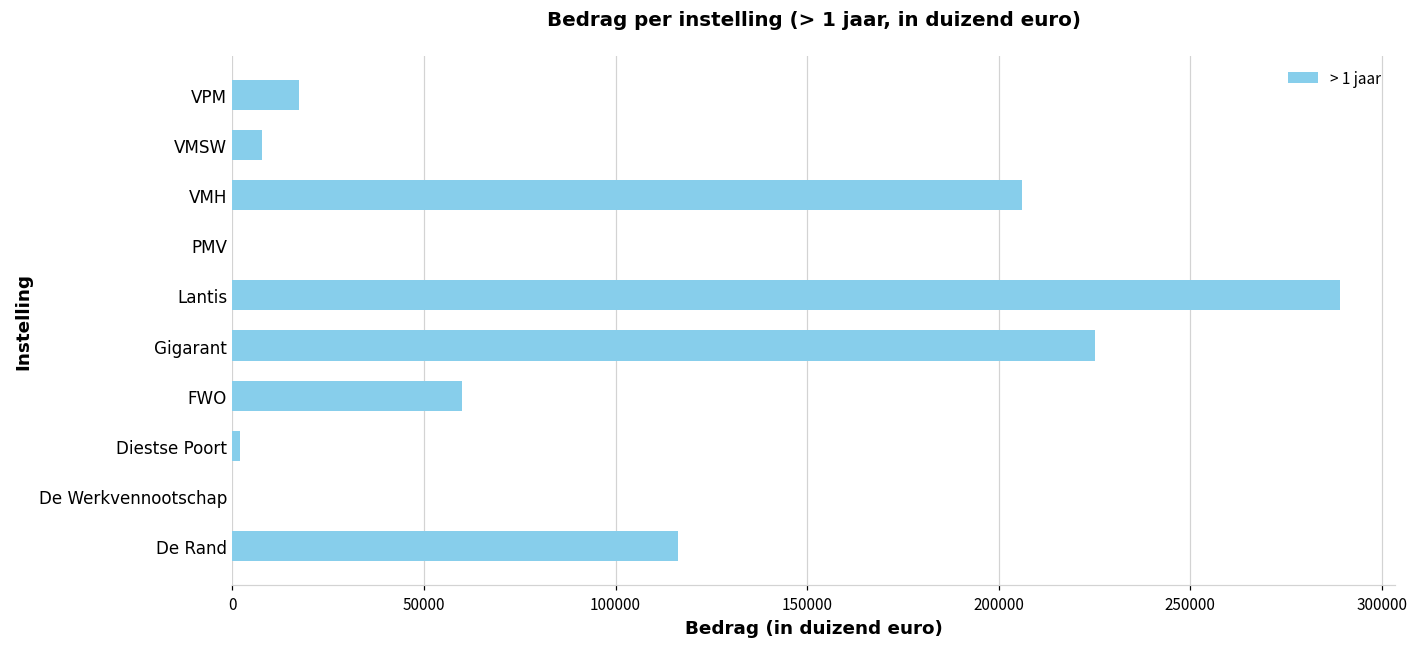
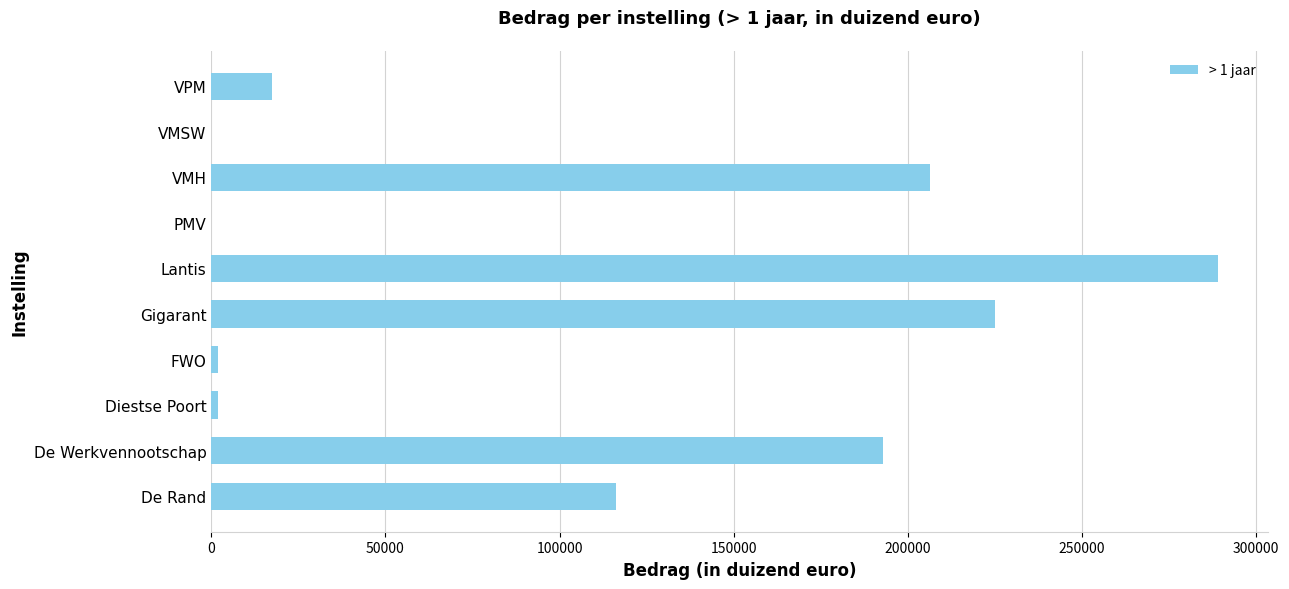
VMSW: 8000 -> 0
FWO: 60000 -> 2000
De Werkvennootschap: 0 -> 193000
